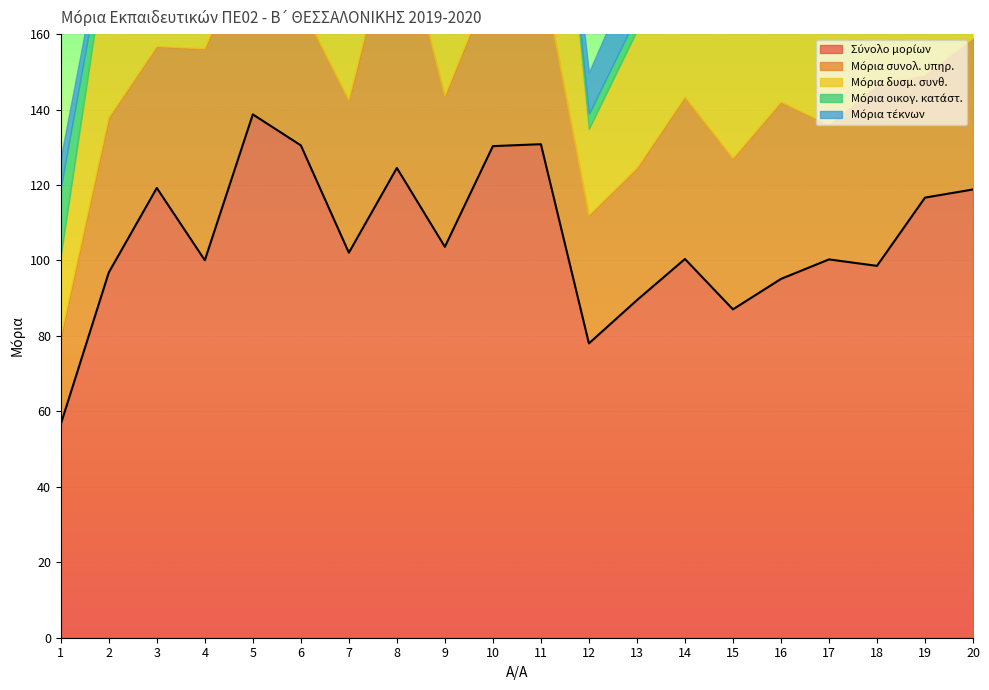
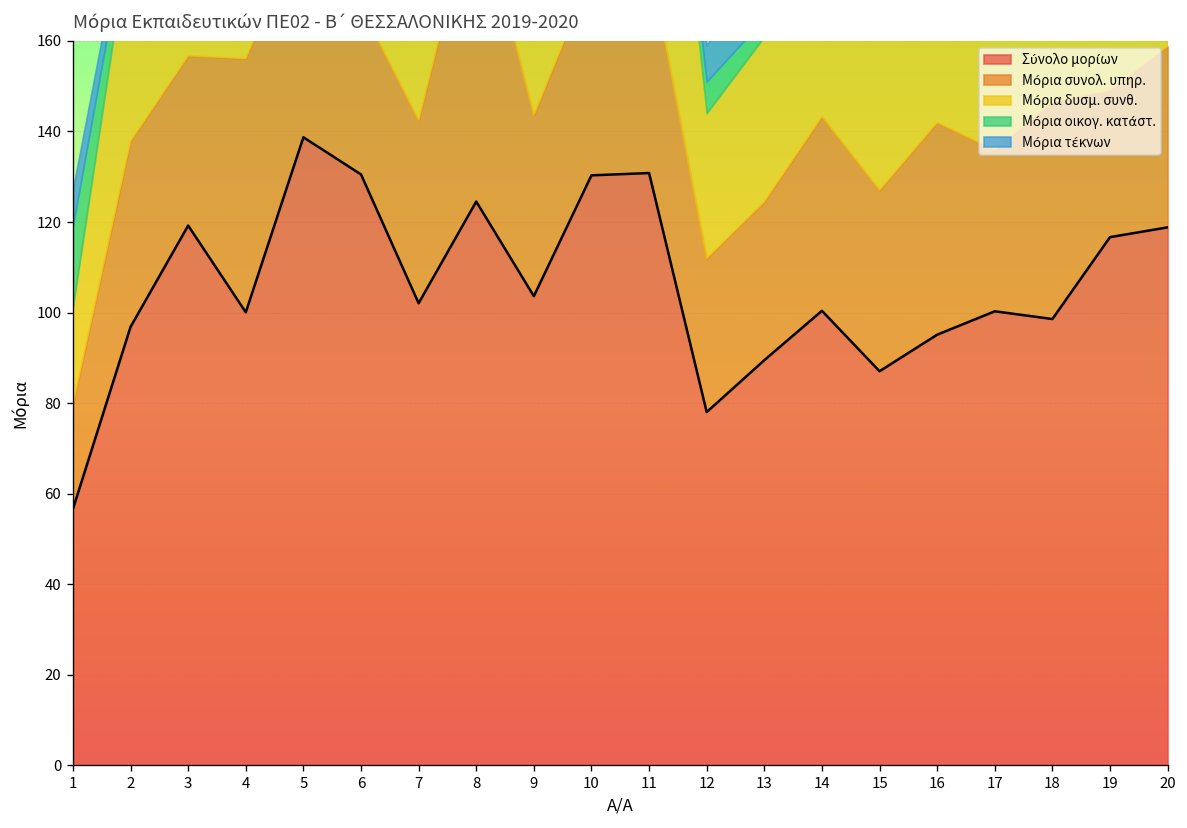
Μόρια δυσμ. συνθ., 12: 23 -> 32
Μόρια οικογ. κατάστ., 12: 4 -> 7
Μόρια τέκνων, 12: 11 -> 8
